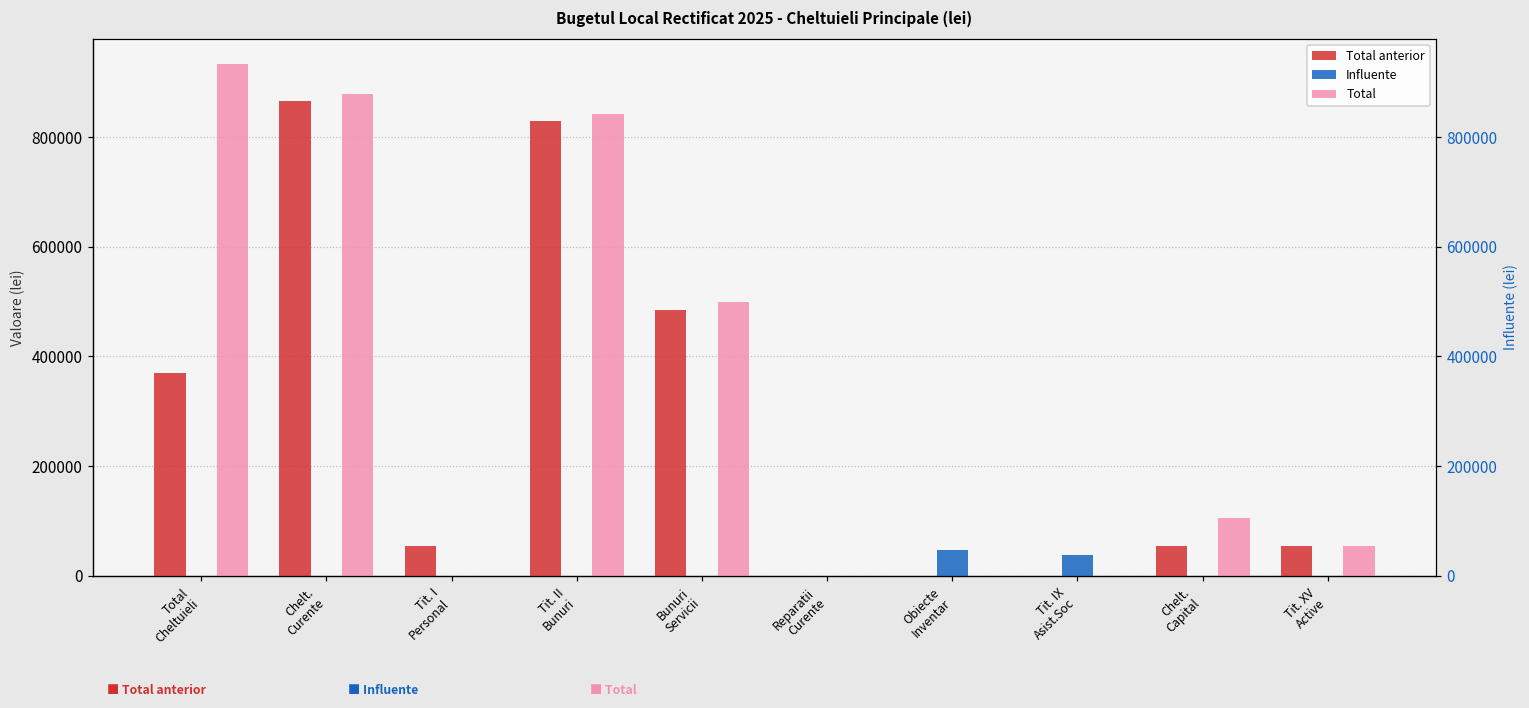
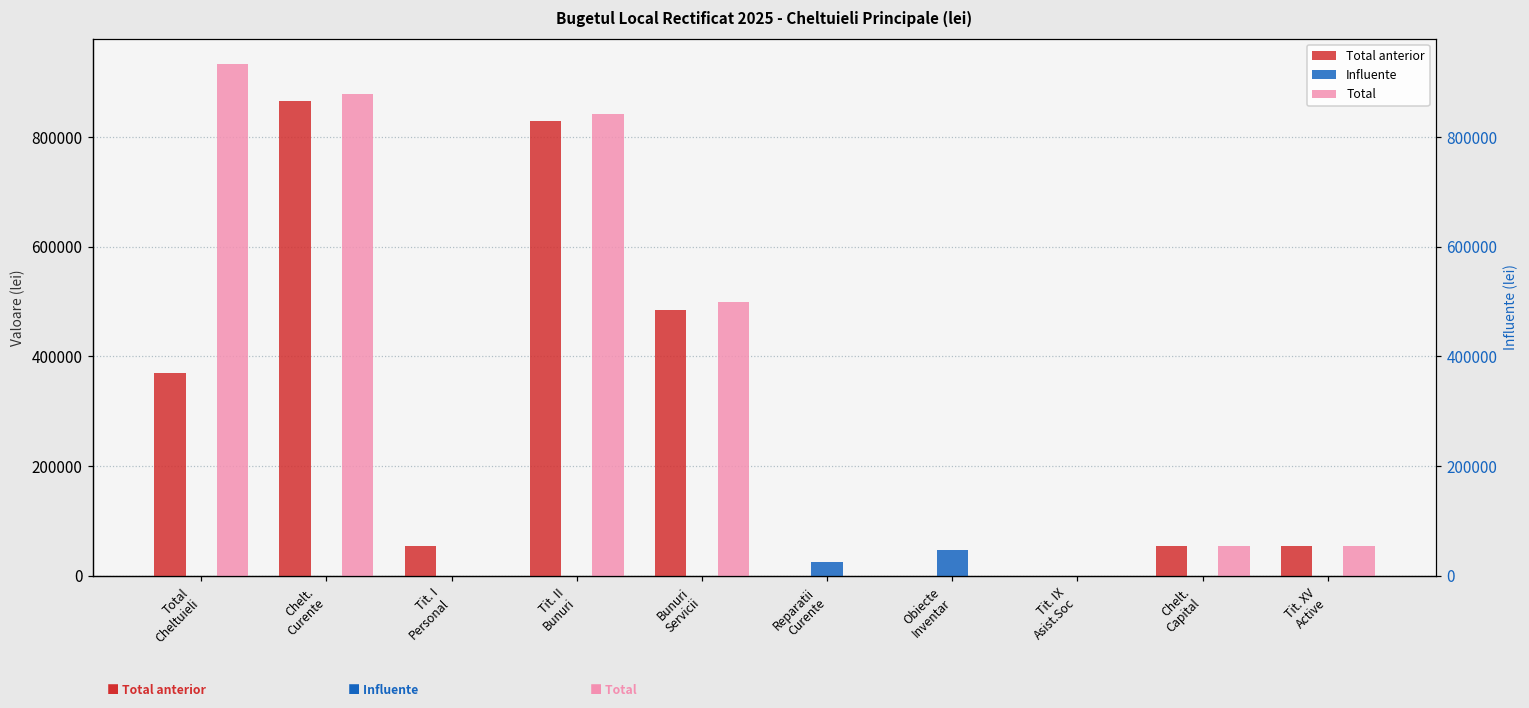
Influente, Reparatii Curente: 0 -> 20000
Influente, Tit. IX Asist.Soc: 40000 -> 0
Total, Chelt. Capital: 100000 -> 50000
